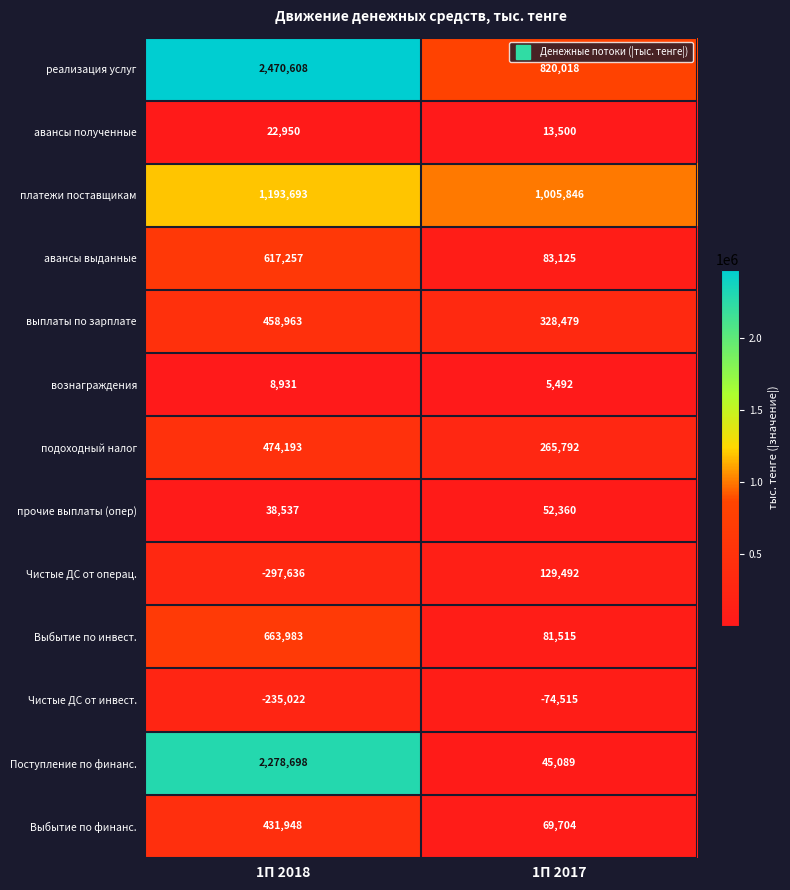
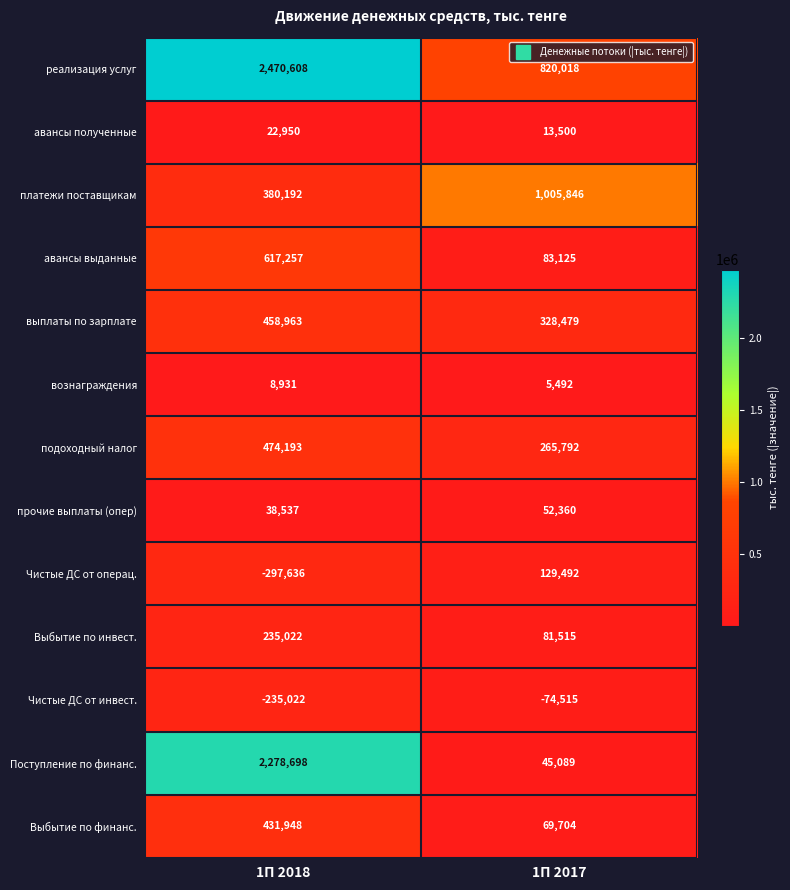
платежи поставщикам, 1П 2018: 1,193,693 -> 380,192
Выбытие по инвест., 1П 2018: 663,983 -> 235,022
